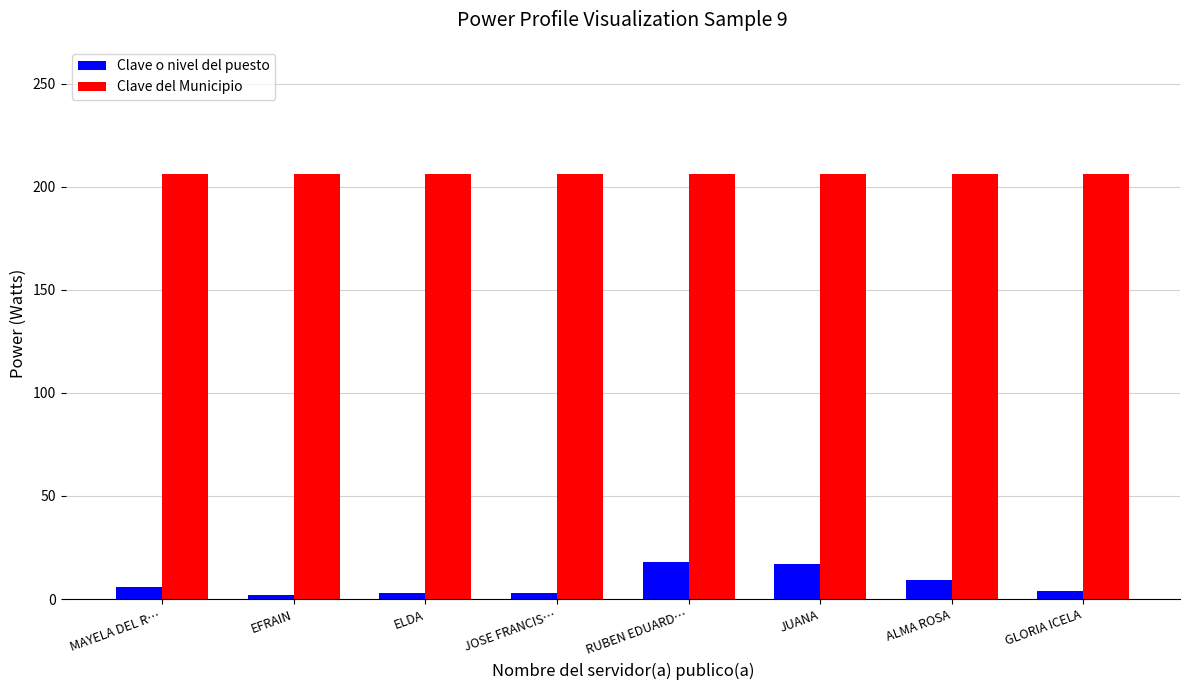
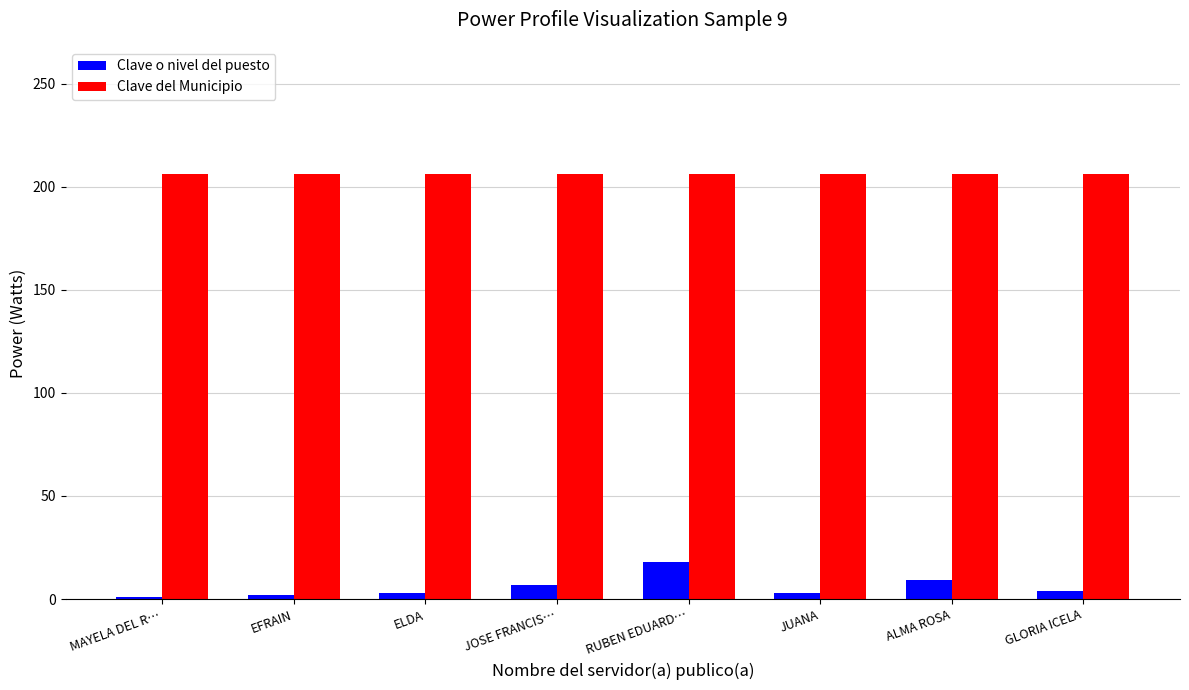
Clave o nivel del puesto, MAYELA DEL R…: 6 -> 1
Clave o nivel del puesto, JOSE FRANCIS…: 3 -> 7
Clave o nivel del puesto, JUANA: 17 -> 3
